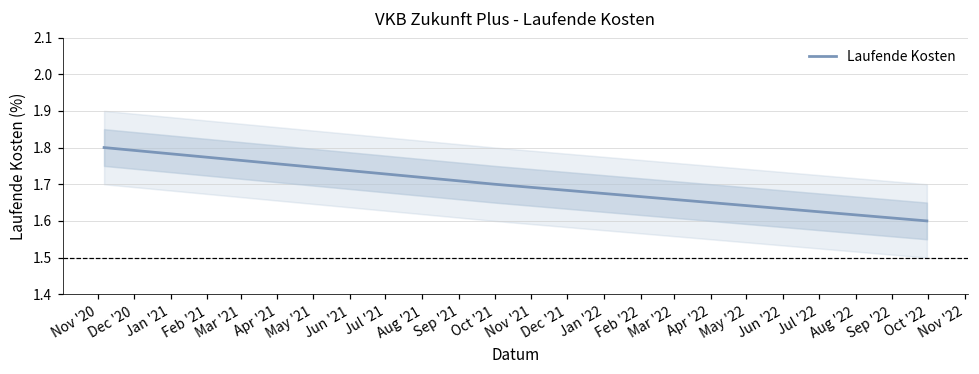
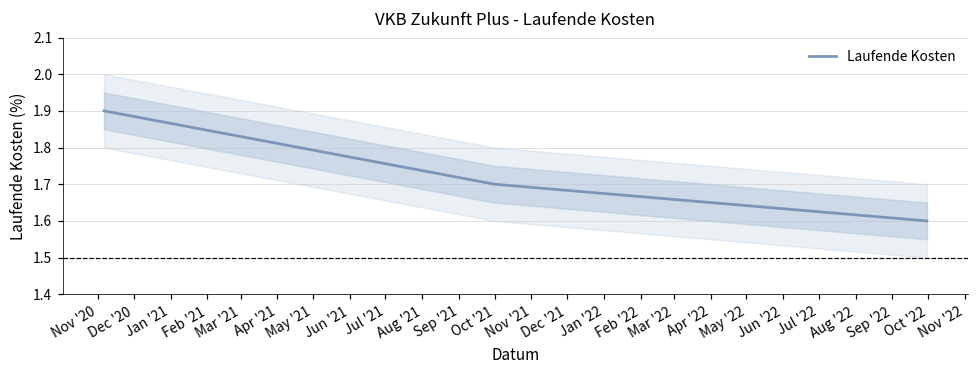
Laufende Kosten, Nov '20: 1.8 -> 1.9
